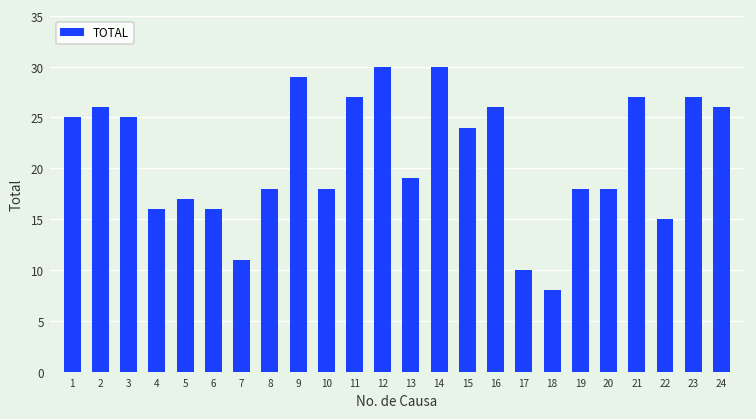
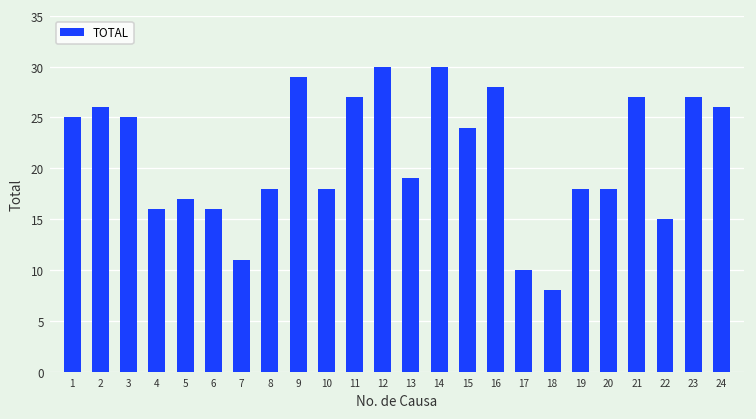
16: 26 -> 28
